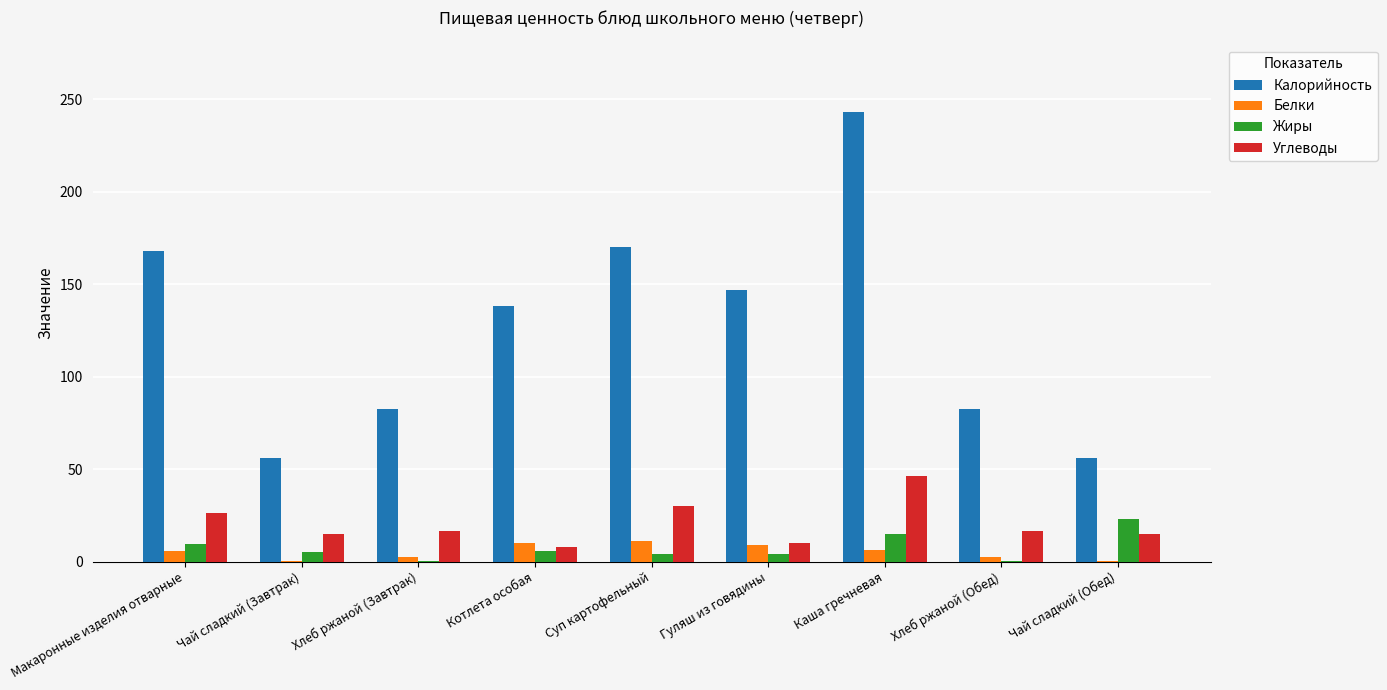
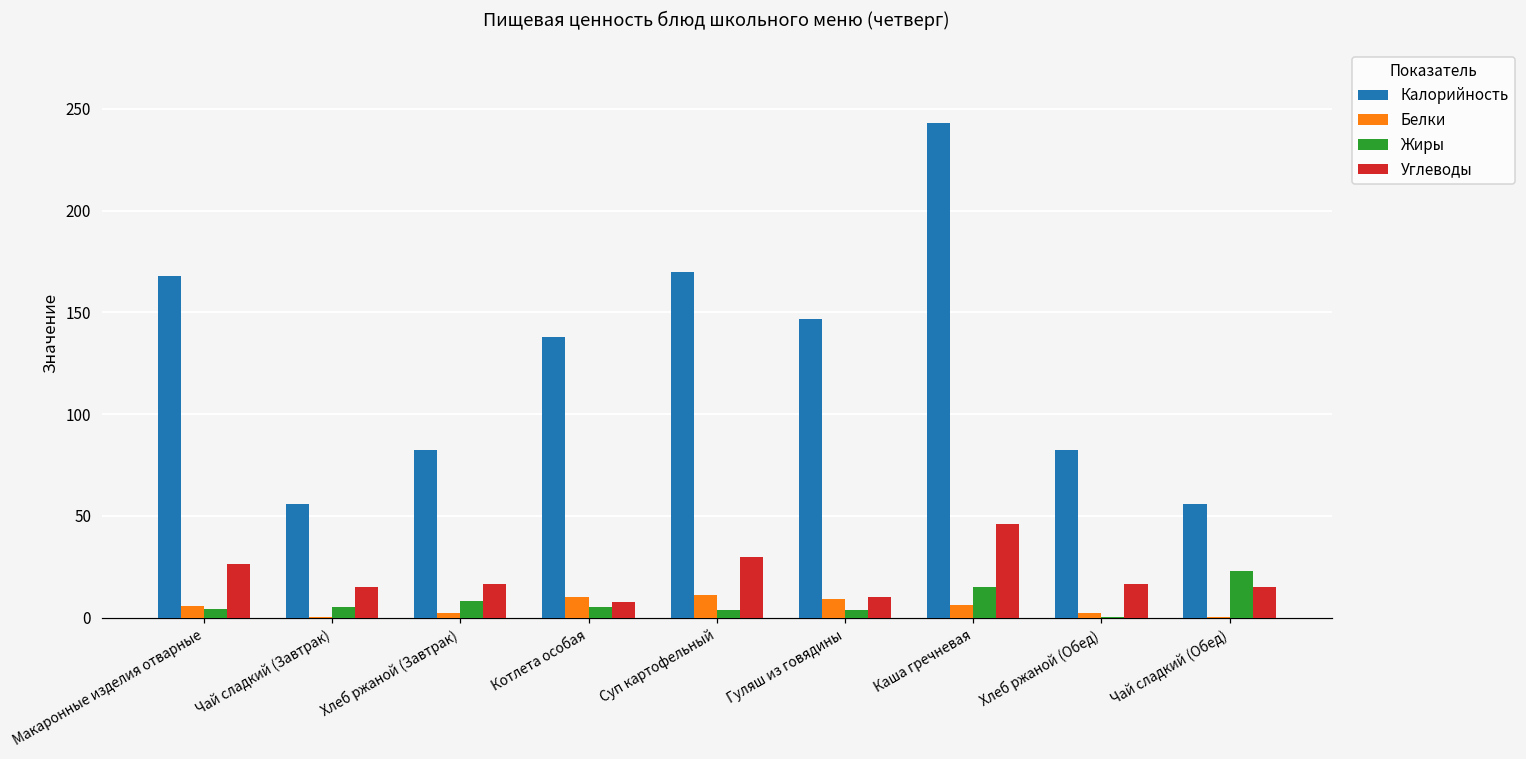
Жиры, Макаронные изделия отварные: 10 -> 5
Жиры, Хлеб ржаной (Завтрак): 0 -> 8
